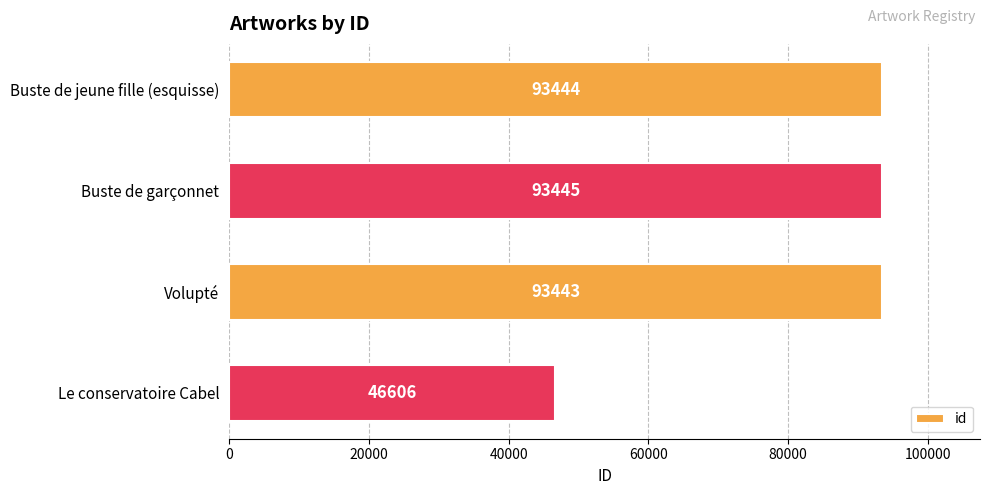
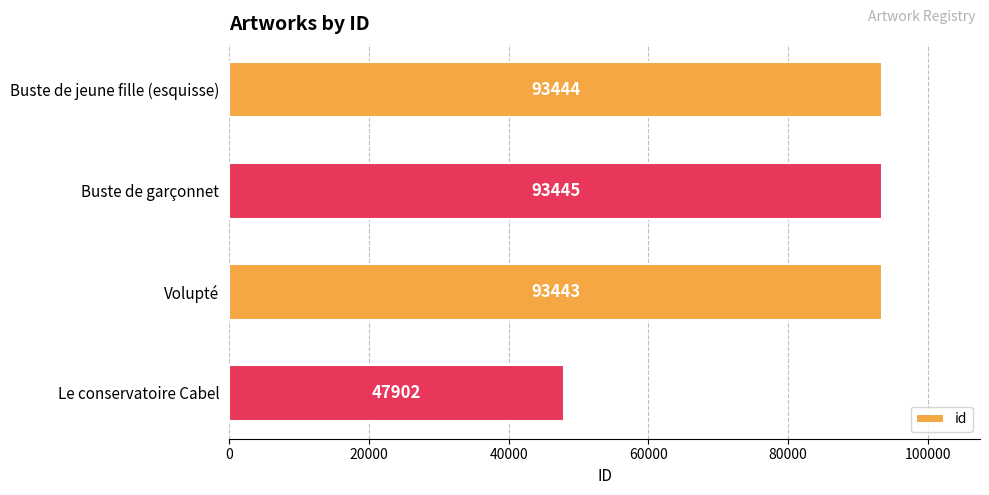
Le conservatoire Cabel: 46606 -> 47902
